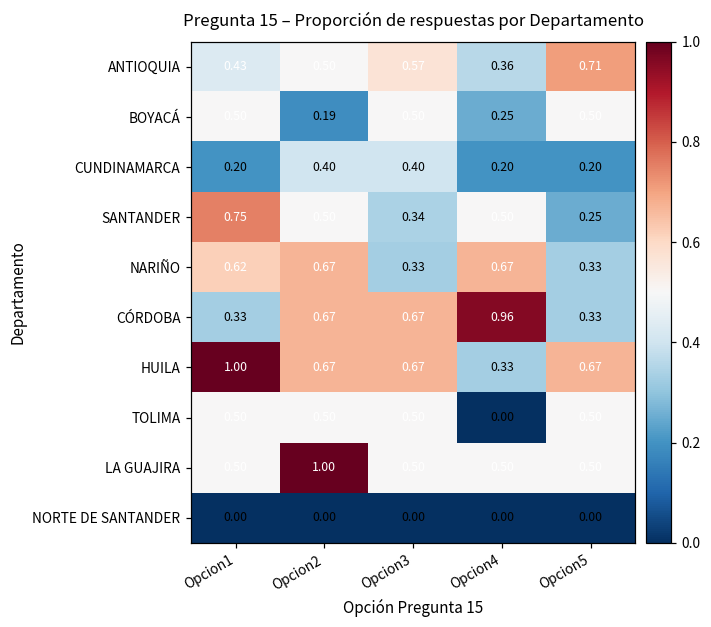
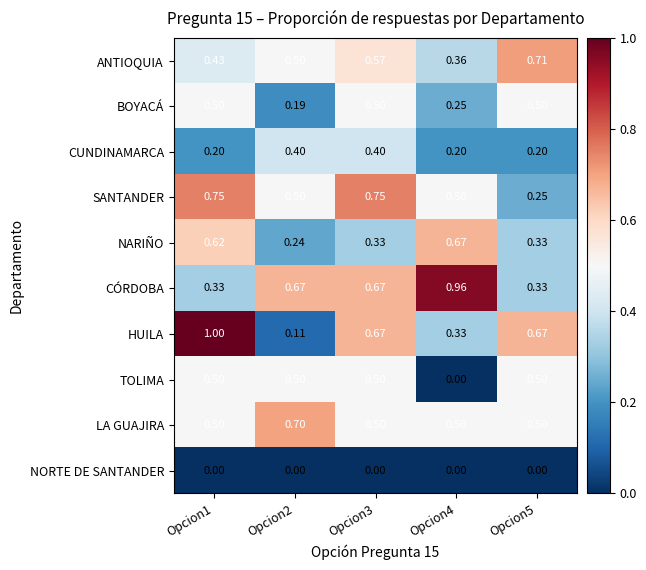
SANTANDER, Opcion3: 0.34 -> 0.75
NARIÑO, Opcion2: 0.67 -> 0.24
HUILA, Opcion2: 0.67 -> 0.11
LA GUAJIRA, Opcion2: 1.00 -> 0.70
